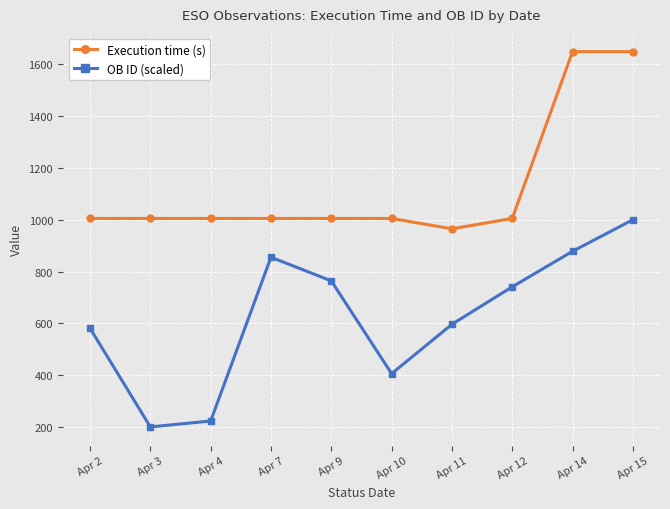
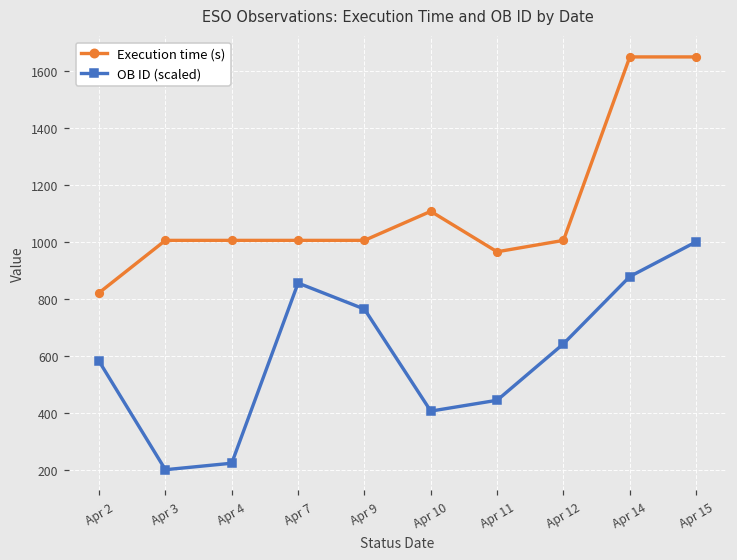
Execution time (s), Apr 2: 1010 -> 820
Execution time (s), Apr 10: 1010 -> 1110
OB ID (scaled), Apr 11: 600 -> 440
OB ID (scaled), Apr 12: 740 -> 640
